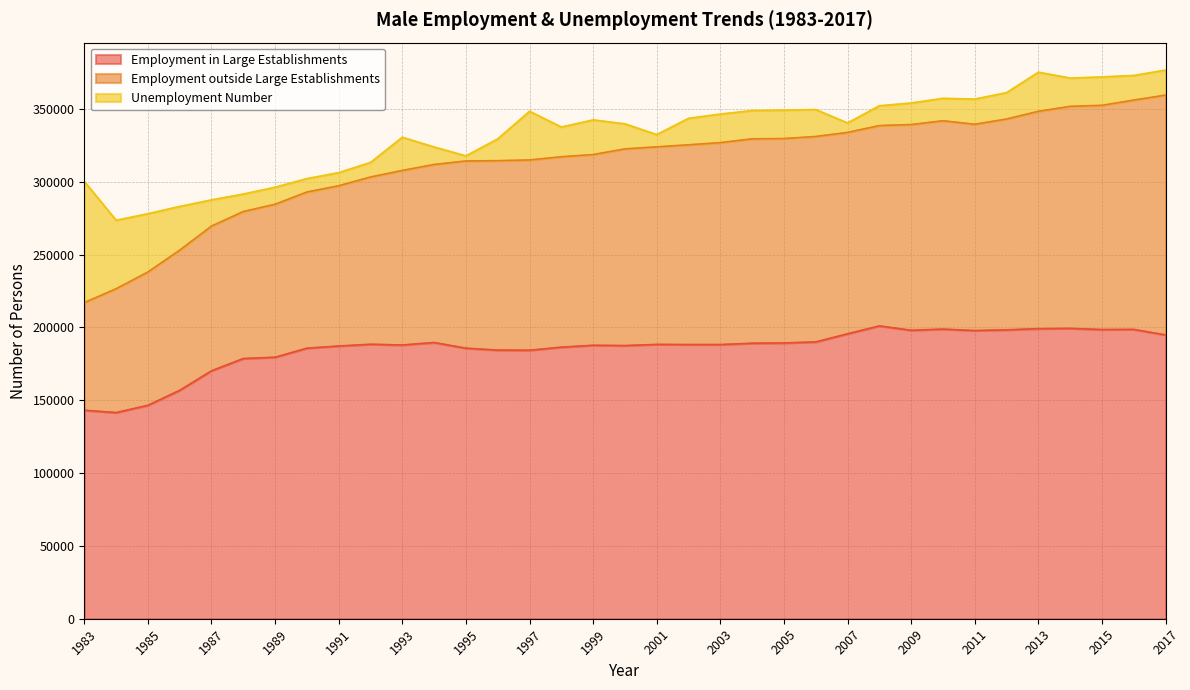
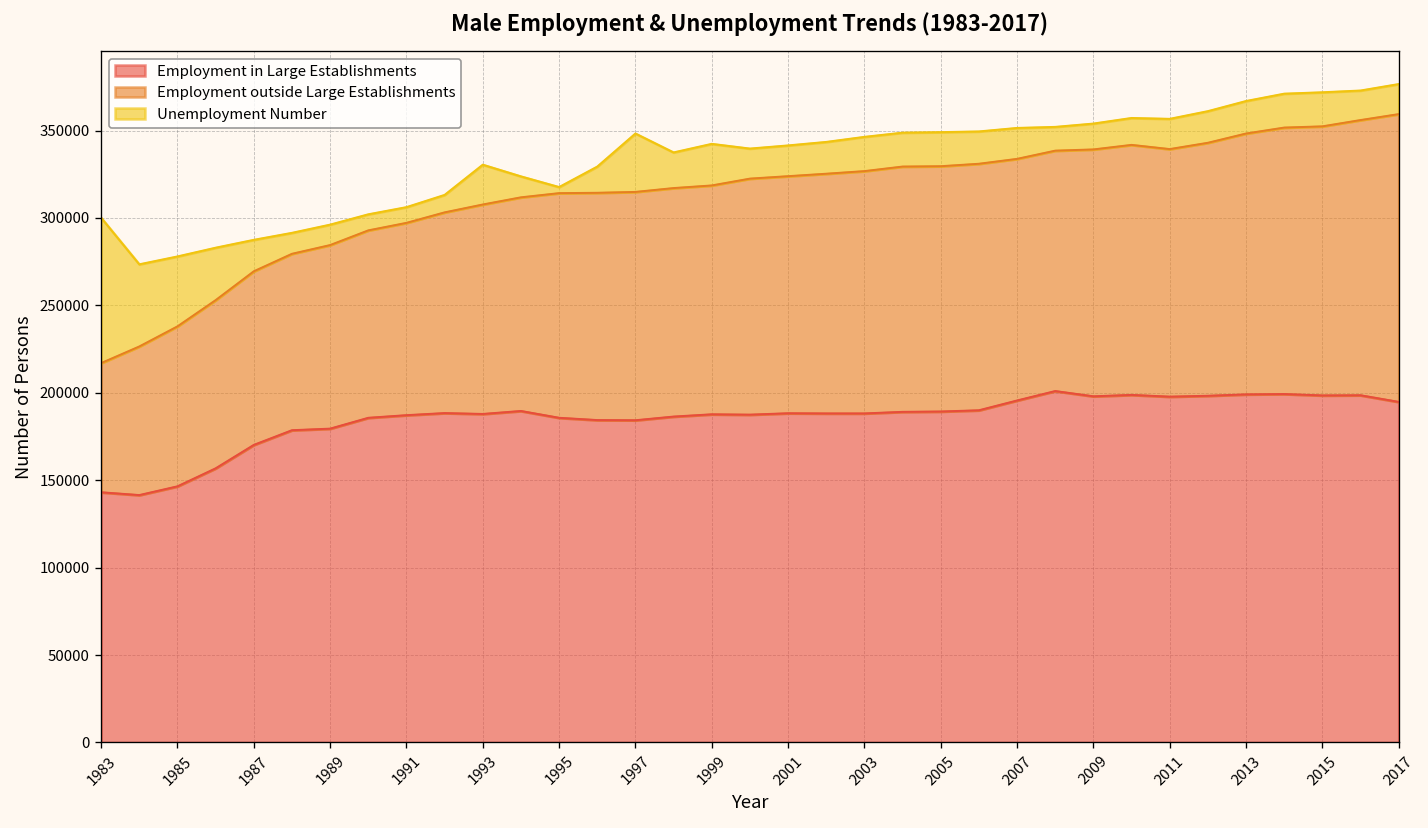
Unemployment Number, 2001: 8000 -> 18000
Unemployment Number, 2007: 6000 -> 18000
Unemployment Number, 2013: 27000 -> 19000
